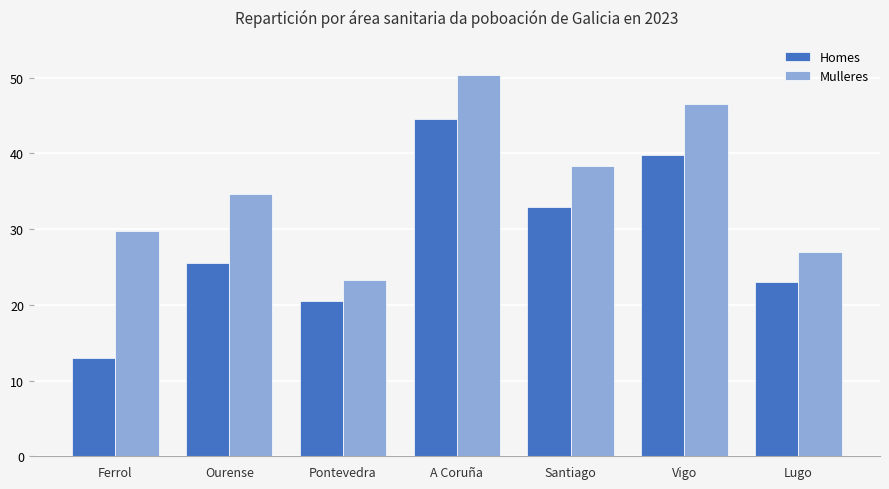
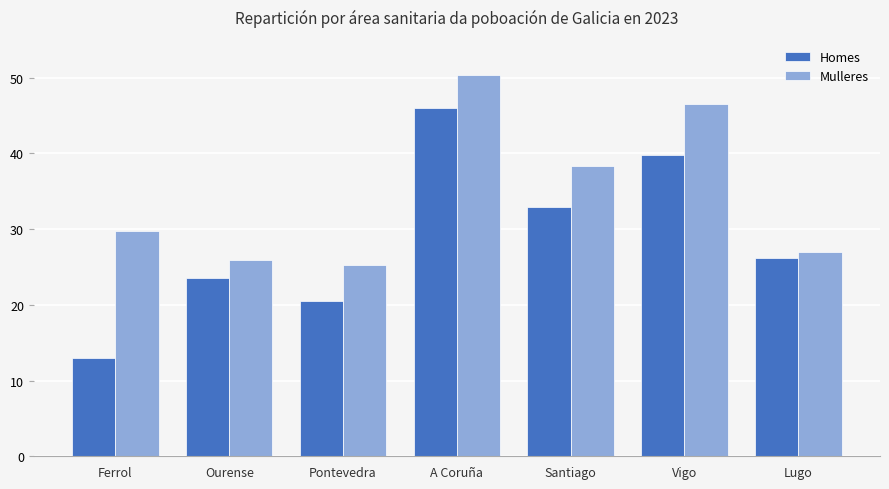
Homes, Ourense: 25 -> 23
Mulleres, Ourense: 35 -> 26
Mulleres, Pontevedra: 23 -> 25
Homes, A Coruña: 45 -> 46
Homes, Lugo: 23 -> 26
